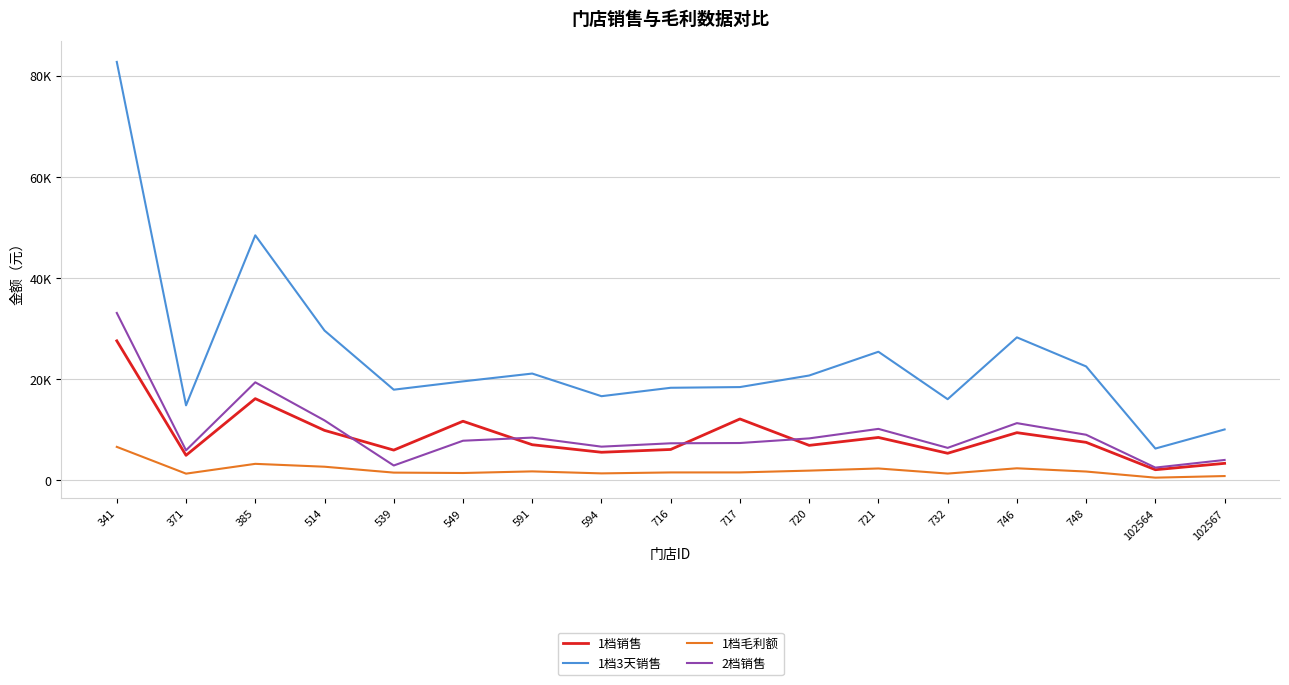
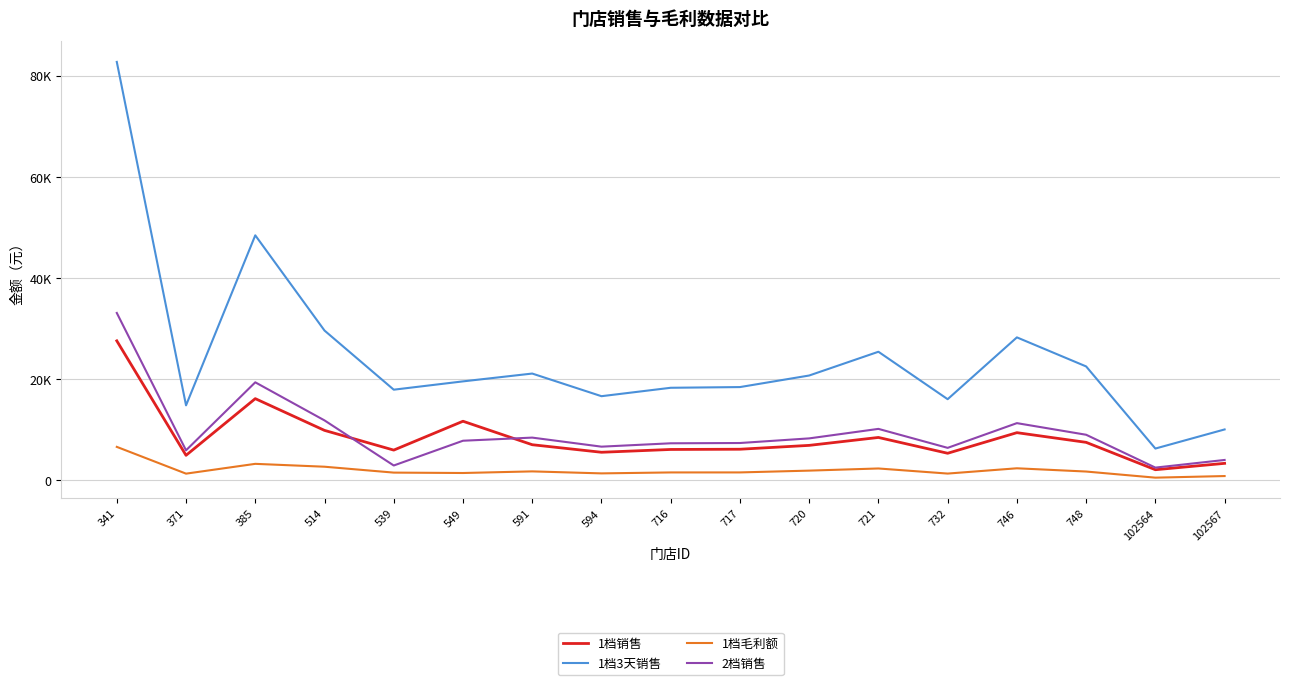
1档销售, 717: 12000 -> 6000
